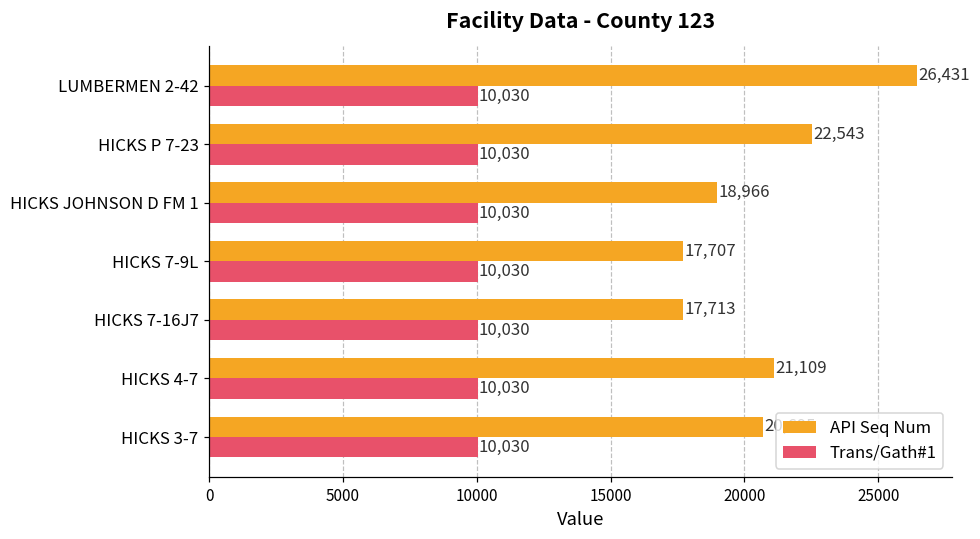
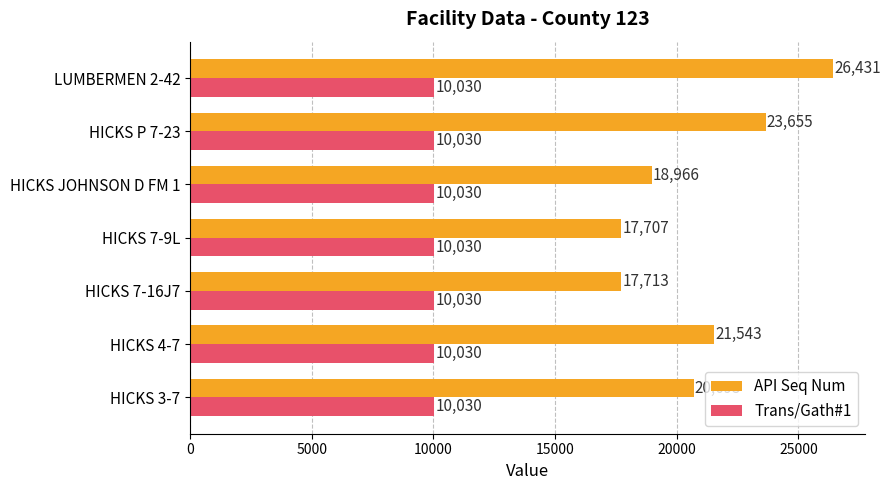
API Seq Num, HICKS P 7-23: 22,543 -> 23,655
API Seq Num, HICKS 4-7: 21,109 -> 21,543
